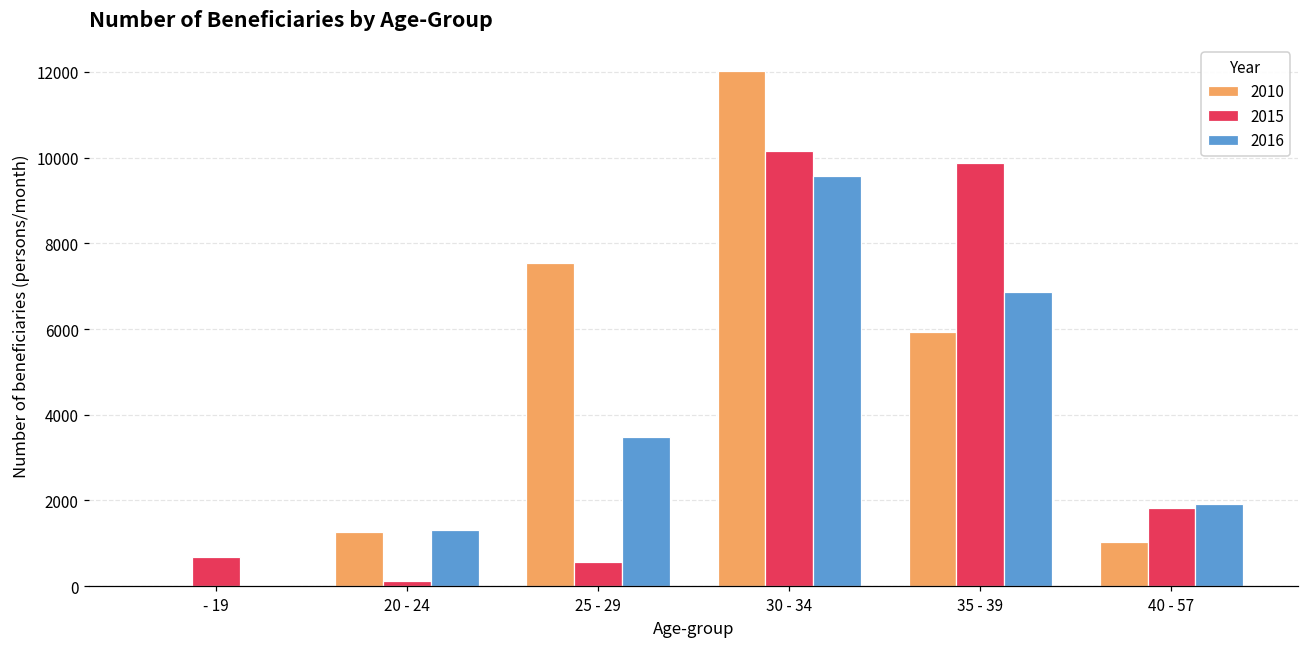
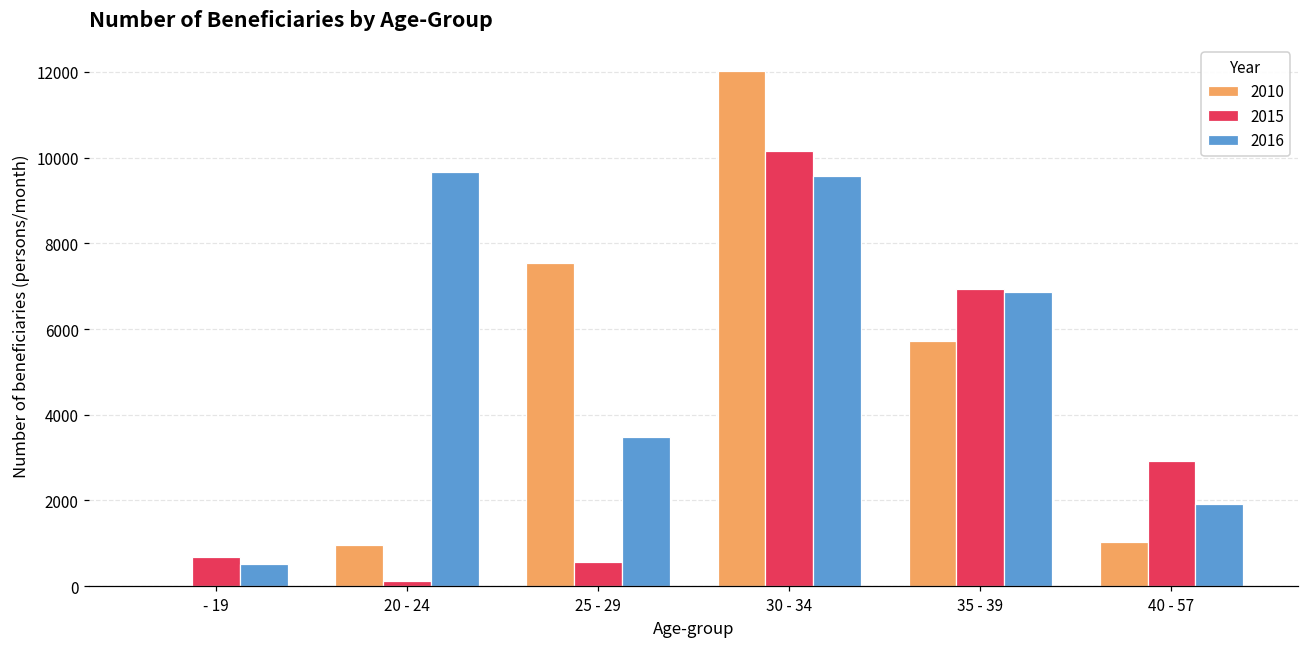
2016, - 19: 0 -> 500
2010, 20 - 24: 1300 -> 1000
2016, 20 - 24: 1300 -> 9700
2010, 35 - 39: 5900 -> 5700
2015, 35 - 39: 9900 -> 6900
2015, 40 - 57: 1800 -> 2900
